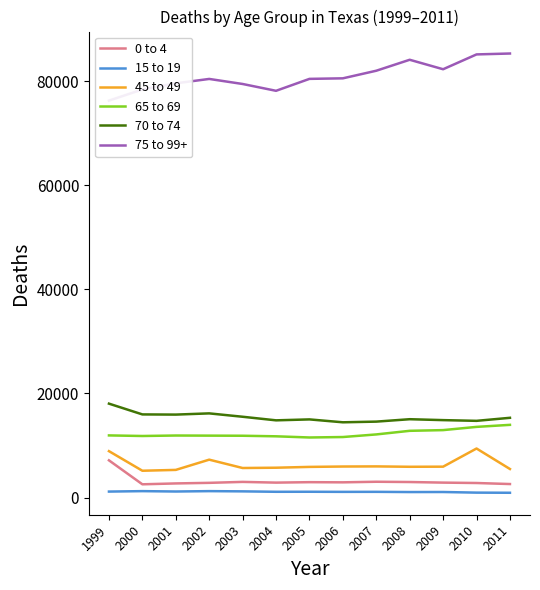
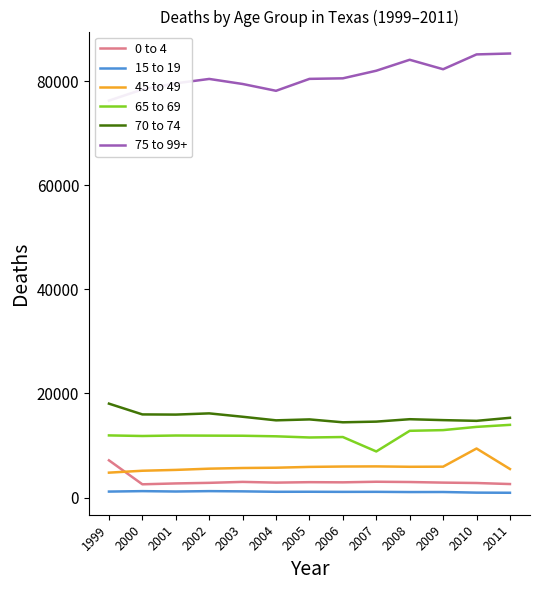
45 to 49, 1999: 9000 -> 5000
45 to 49, 2002: 7000 -> 6000
65 to 69, 2007: 12000 -> 9000
